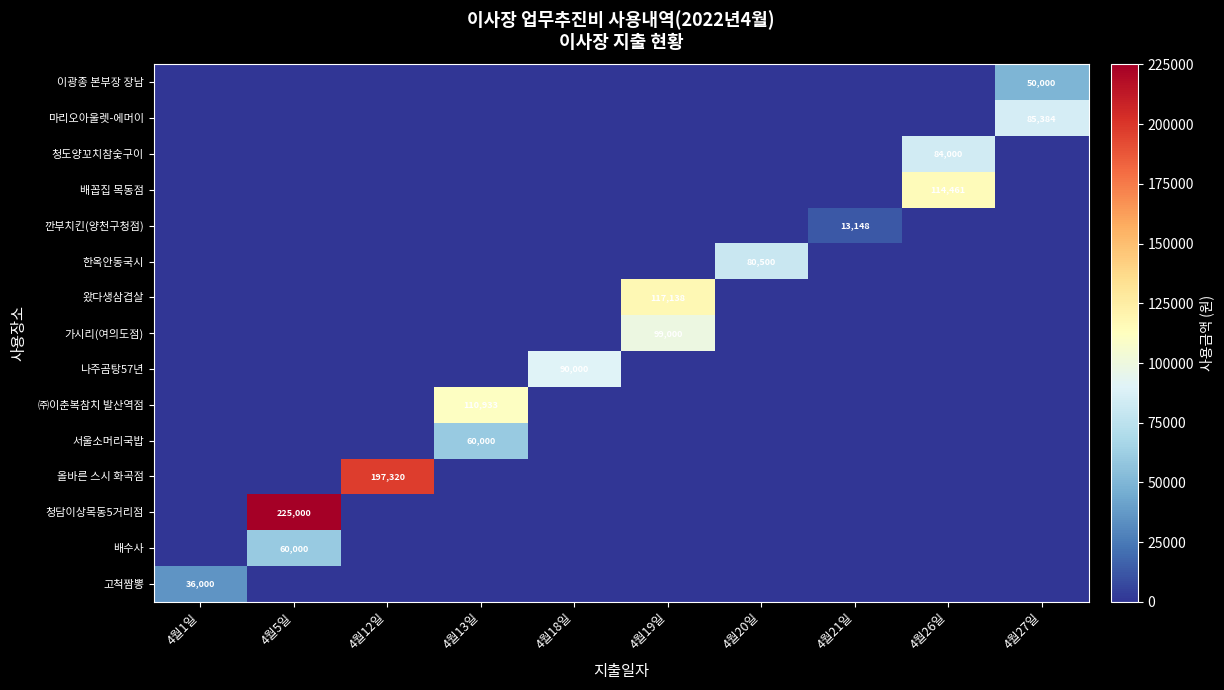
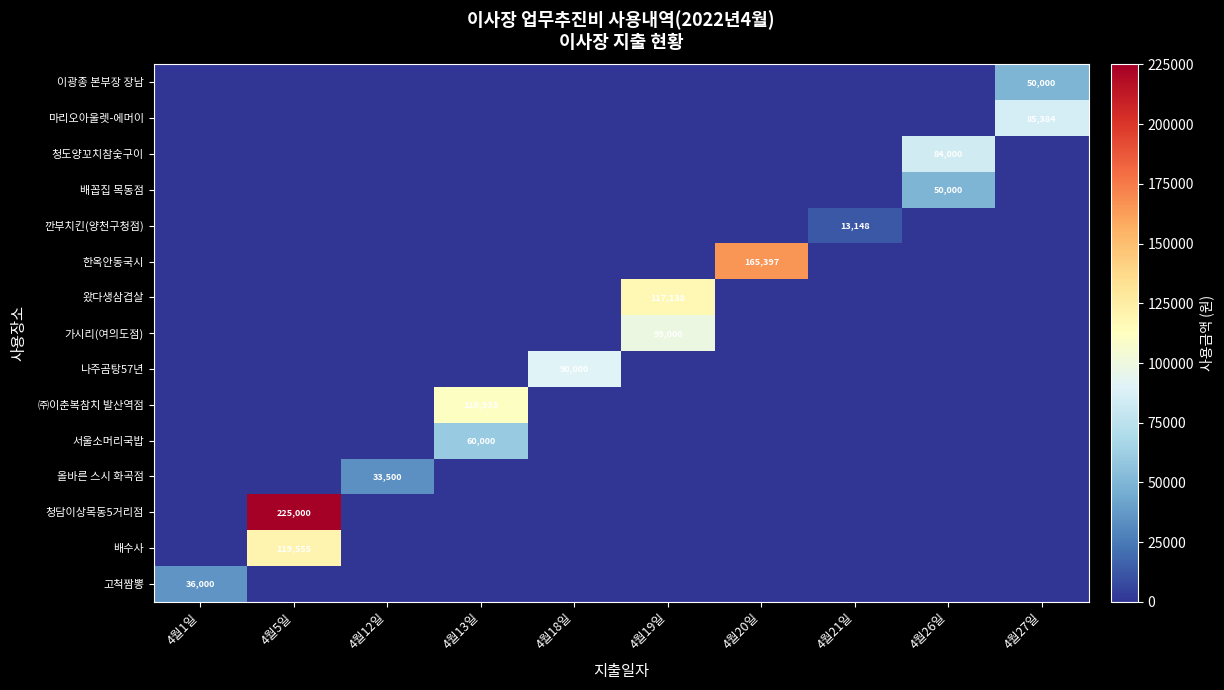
배꼽집 목동점, 4월26일: 114,461 -> 50,000
한옥안동국시, 4월20일: 80,500 -> 165,397
올바른 스시 화곡점, 4월12일: 197,320 -> 33,500
배수사, 4월5일: 60,000 -> 119,555
